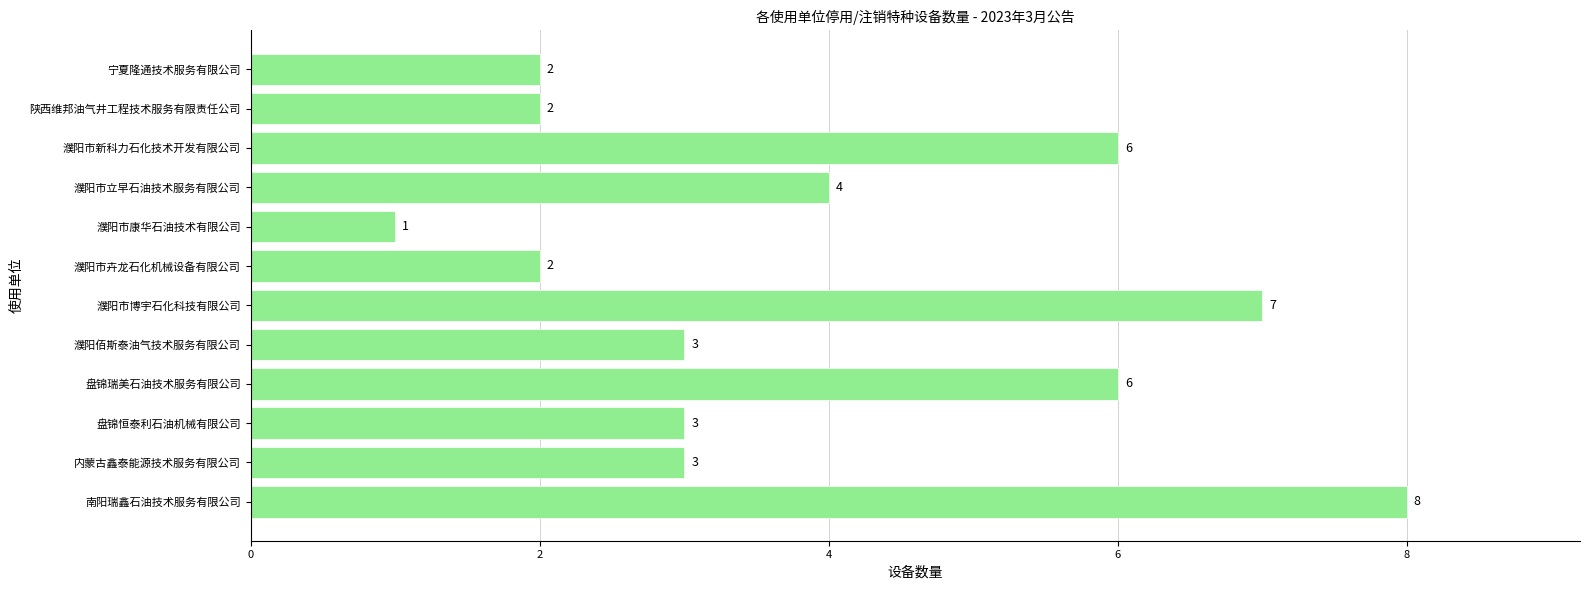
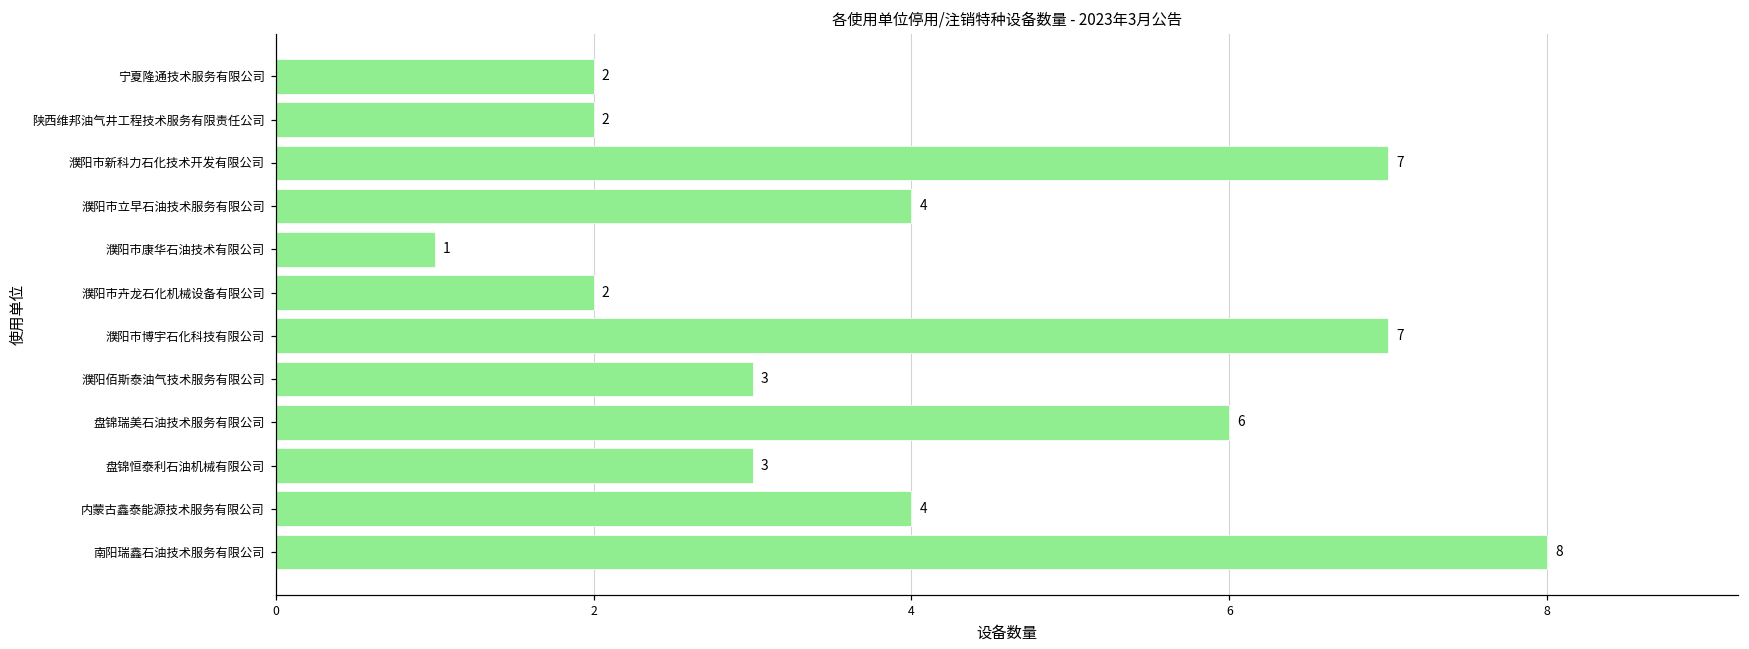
濮阳市新科力石化技术开发有限公司: 6 -> 7
内蒙古鑫泰能源技术服务有限公司: 3 -> 4
